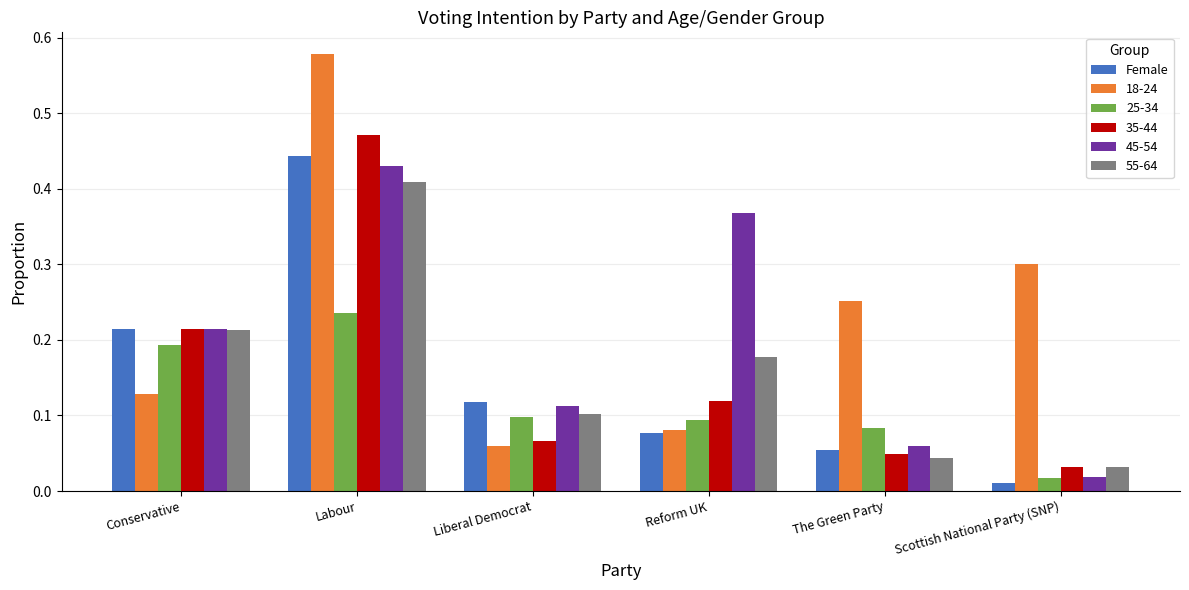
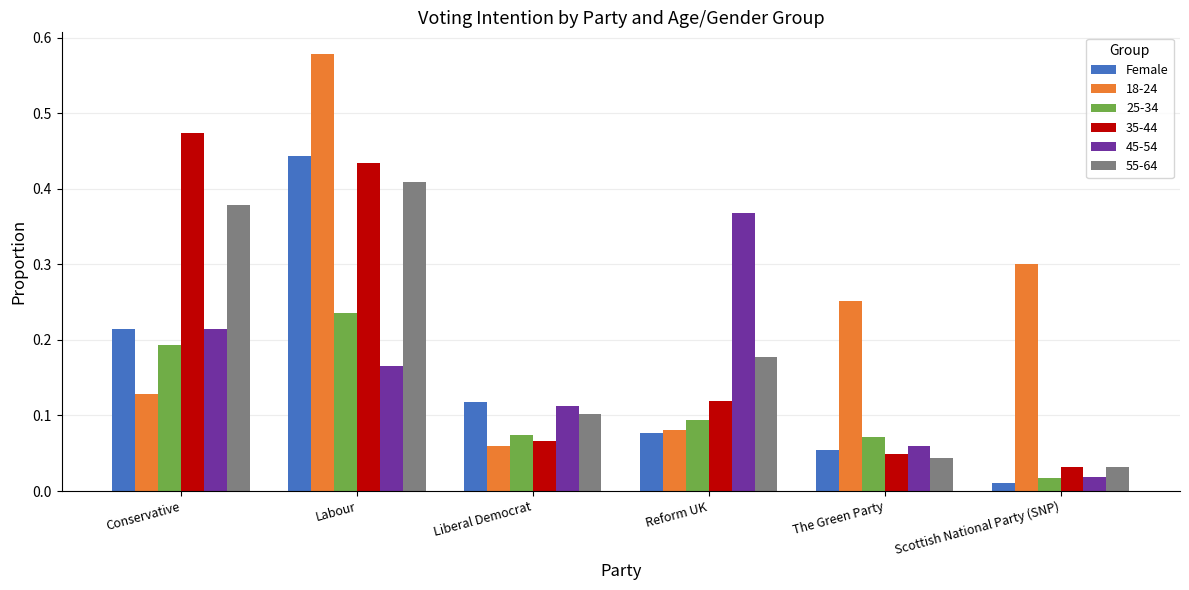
35-44, Conservative: 0.21 -> 0.47
55-64, Conservative: 0.21 -> 0.38
35-44, Labour: 0.47 -> 0.43
45-54, Labour: 0.43 -> 0.17
25-34, Liberal Democrat: 0.10 -> 0.07
25-34, The Green Party: 0.08 -> 0.07
